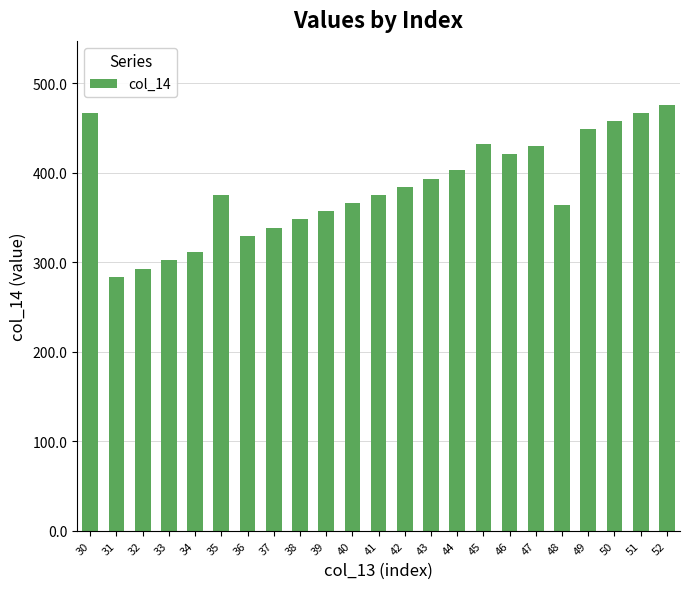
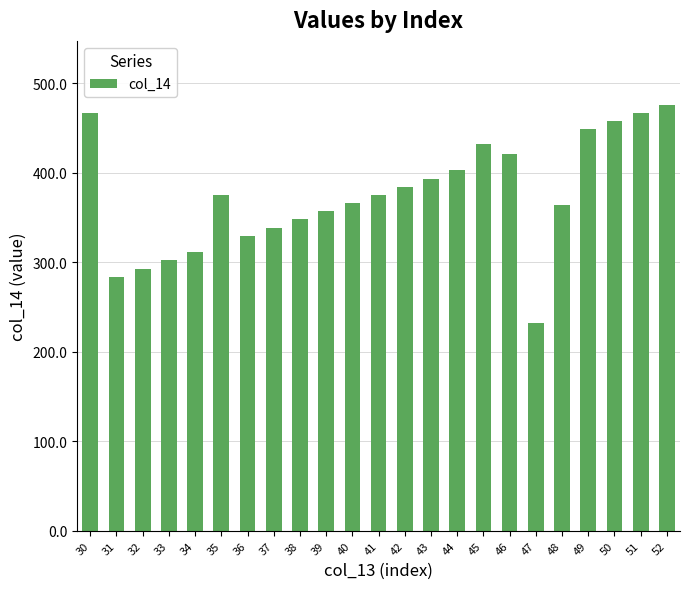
47: 430 -> 230
